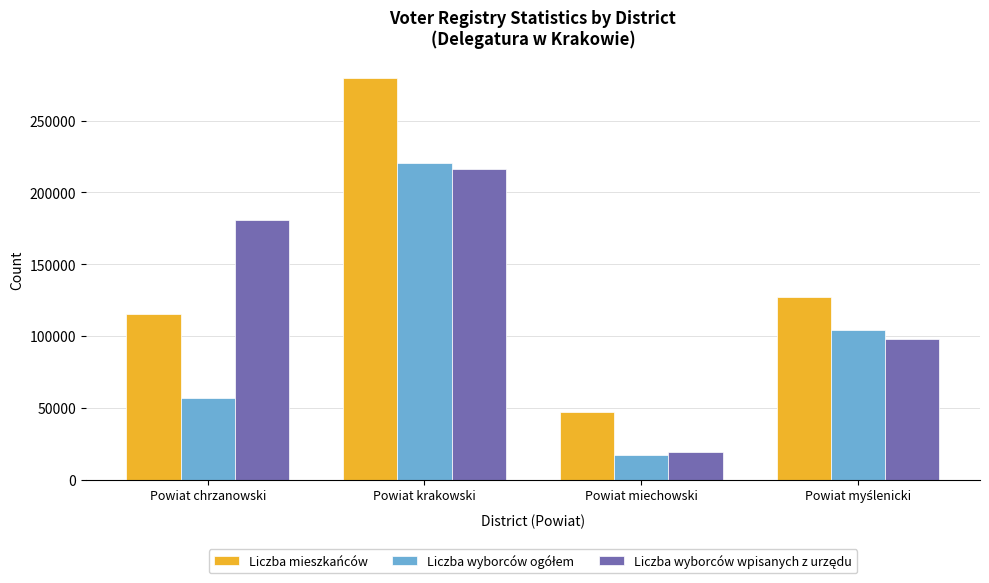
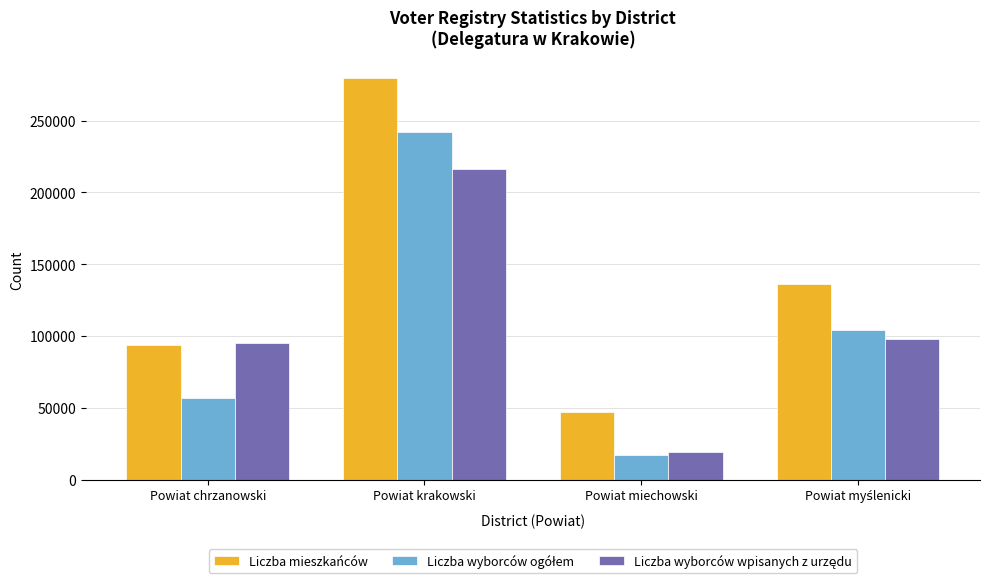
Liczba mieszkańców, Powiat chrzanowski: 115000 -> 93000
Liczba wyborców wpisanych z urzędu, Powiat chrzanowski: 181000 -> 95000
Liczba wyborców ogółem, Powiat krakowski: 221000 -> 242000
Liczba mieszkańców, Powiat myślenicki: 127000 -> 136000
